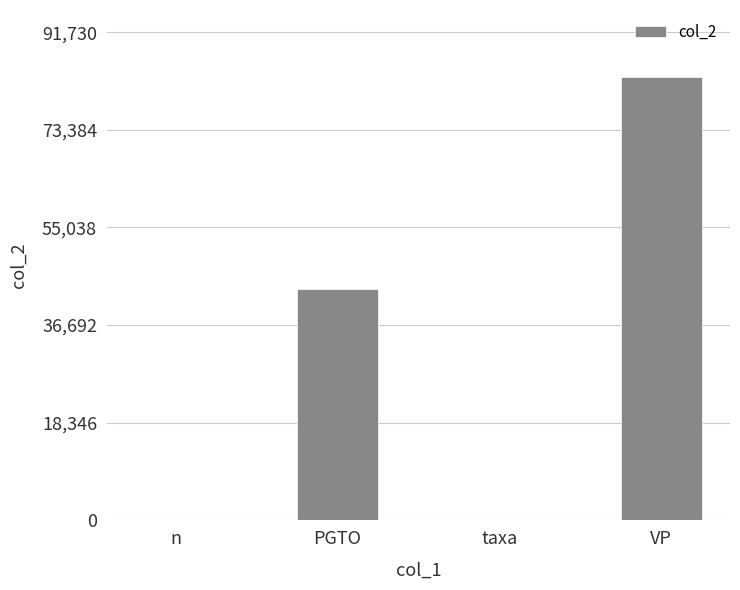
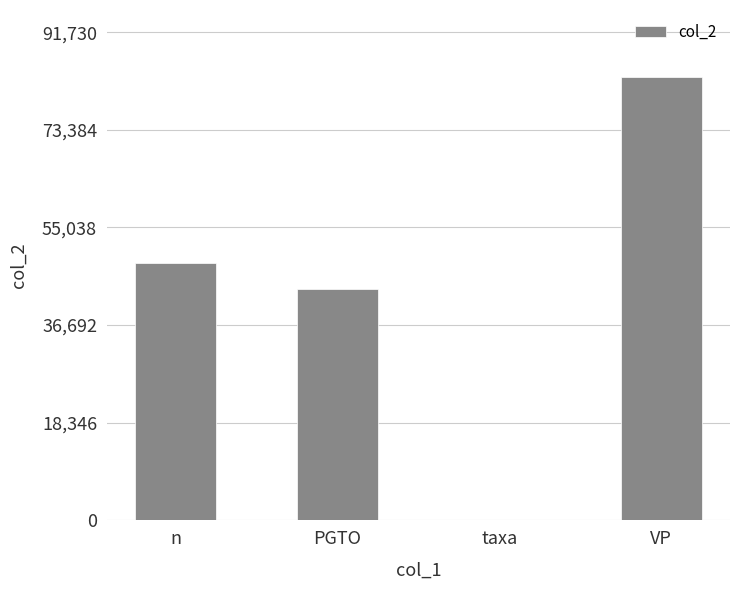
n: 0 -> 48,000
